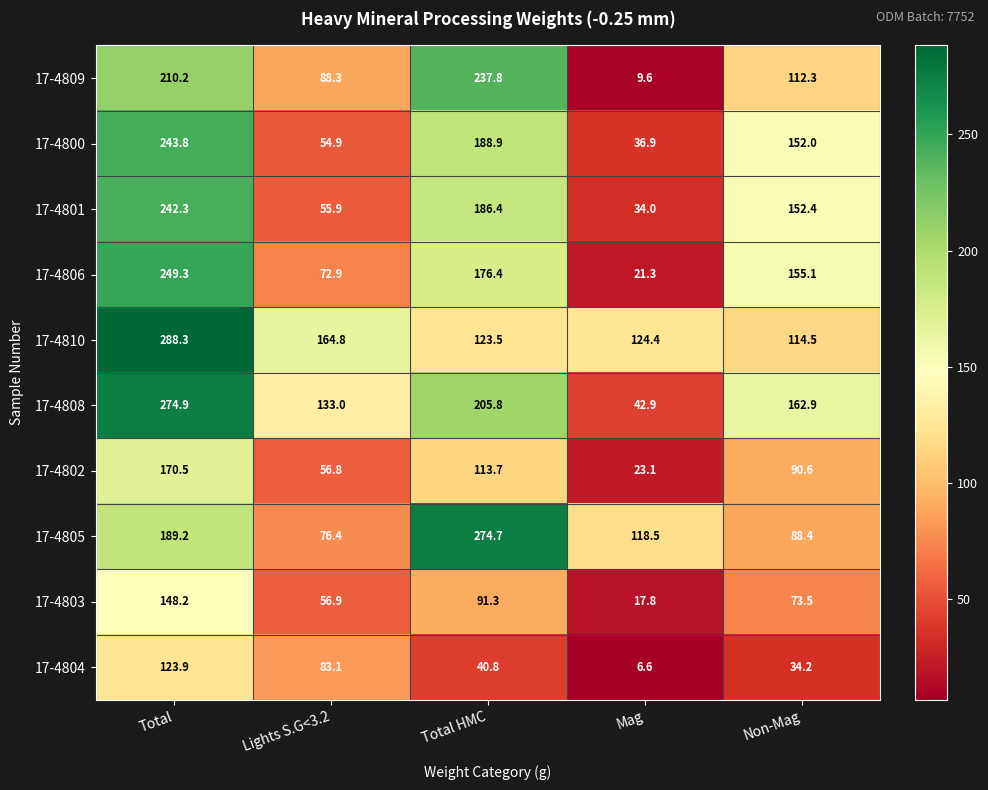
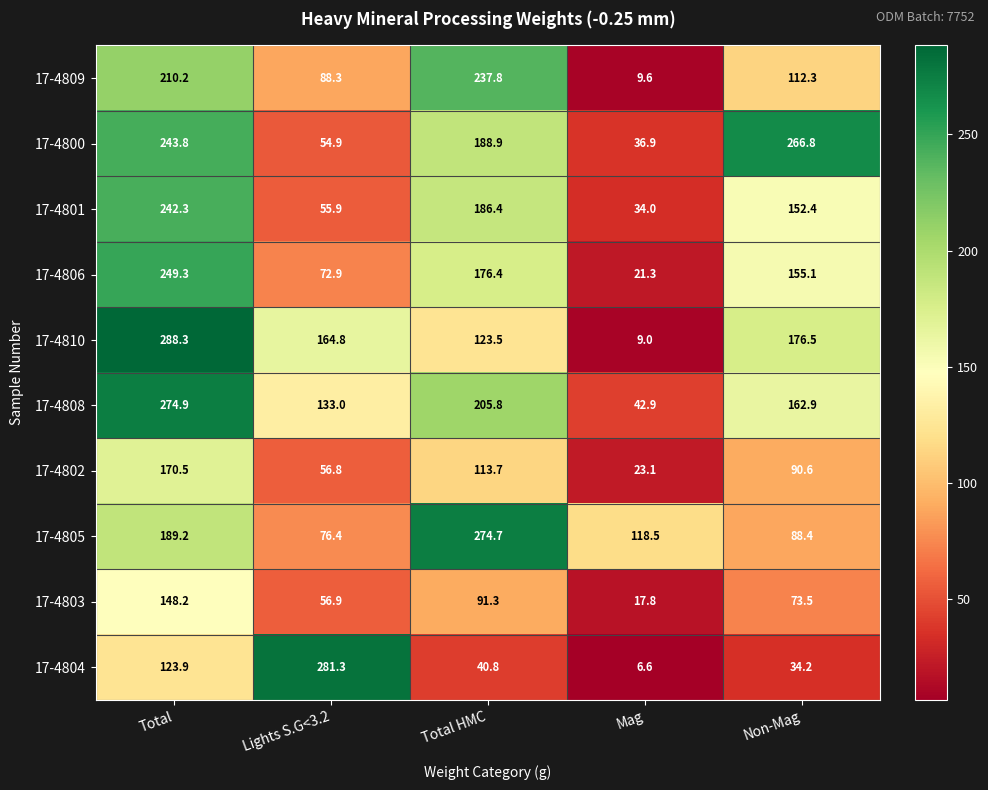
17-4800, Non-Mag: 152.0 -> 266.8
17-4810, Mag: 124.4 -> 9.0
17-4810, Non-Mag: 114.5 -> 176.5
17-4804, Lights S.G<3.2: 83.1 -> 281.3
